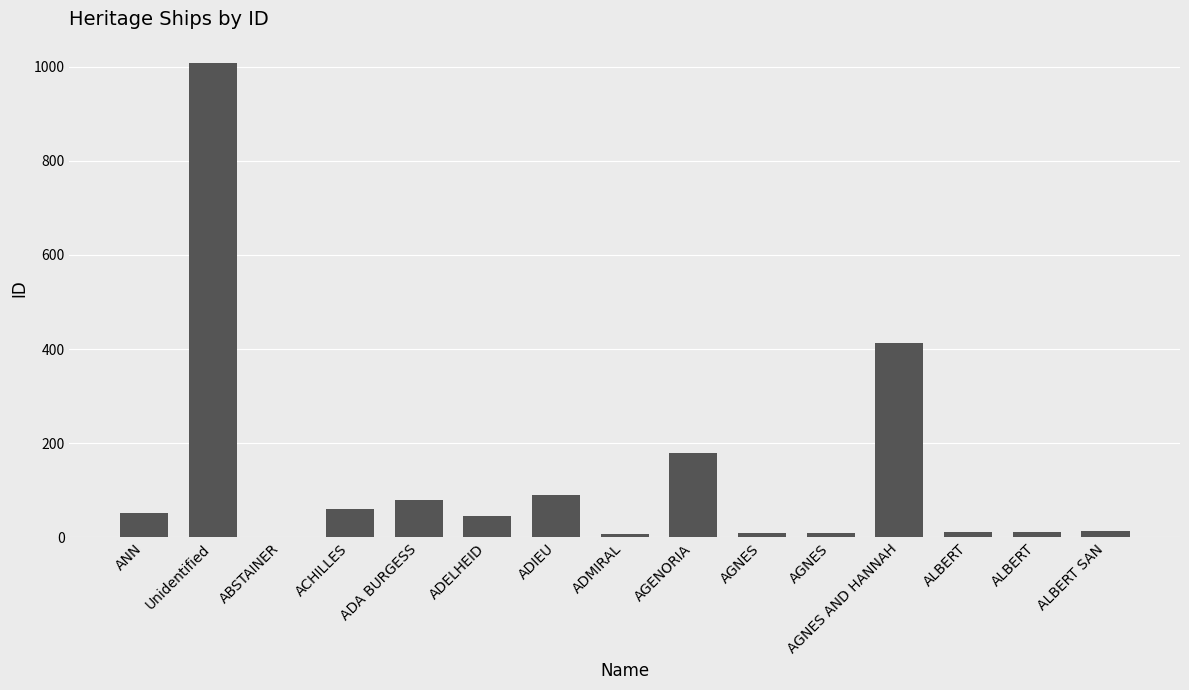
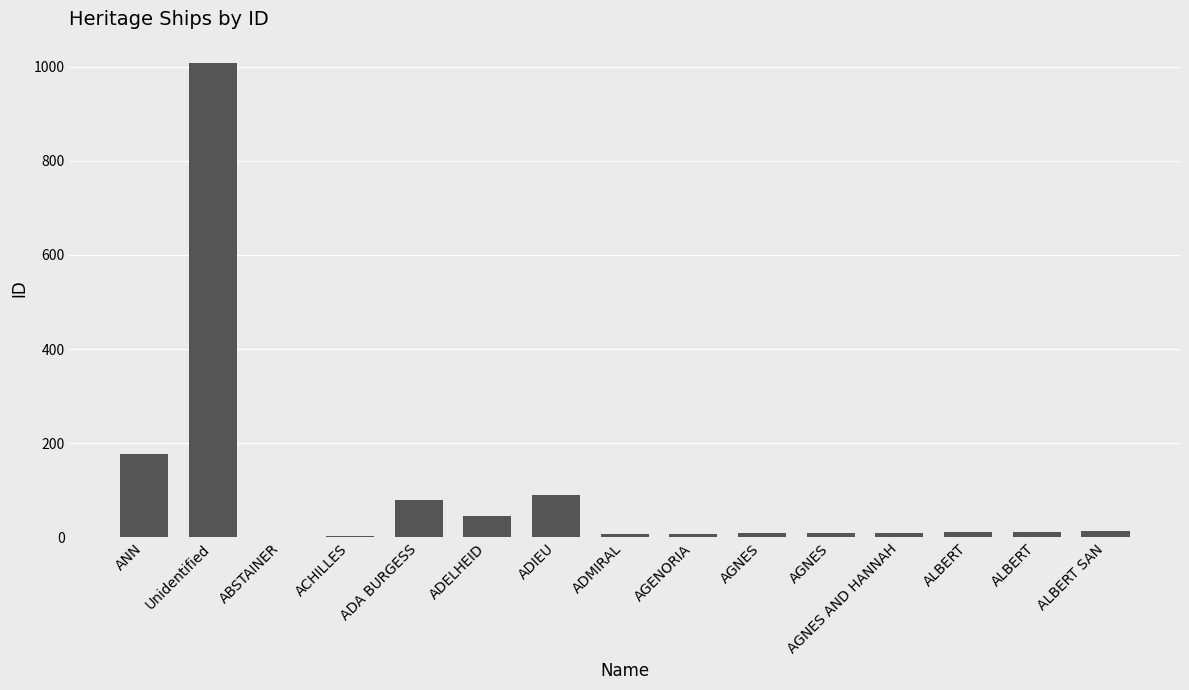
ANN: 50 -> 180
ACHILLES: 60 -> 0
AGENORIA: 180 -> 10
AGNES AND HANNAH: 410 -> 10
